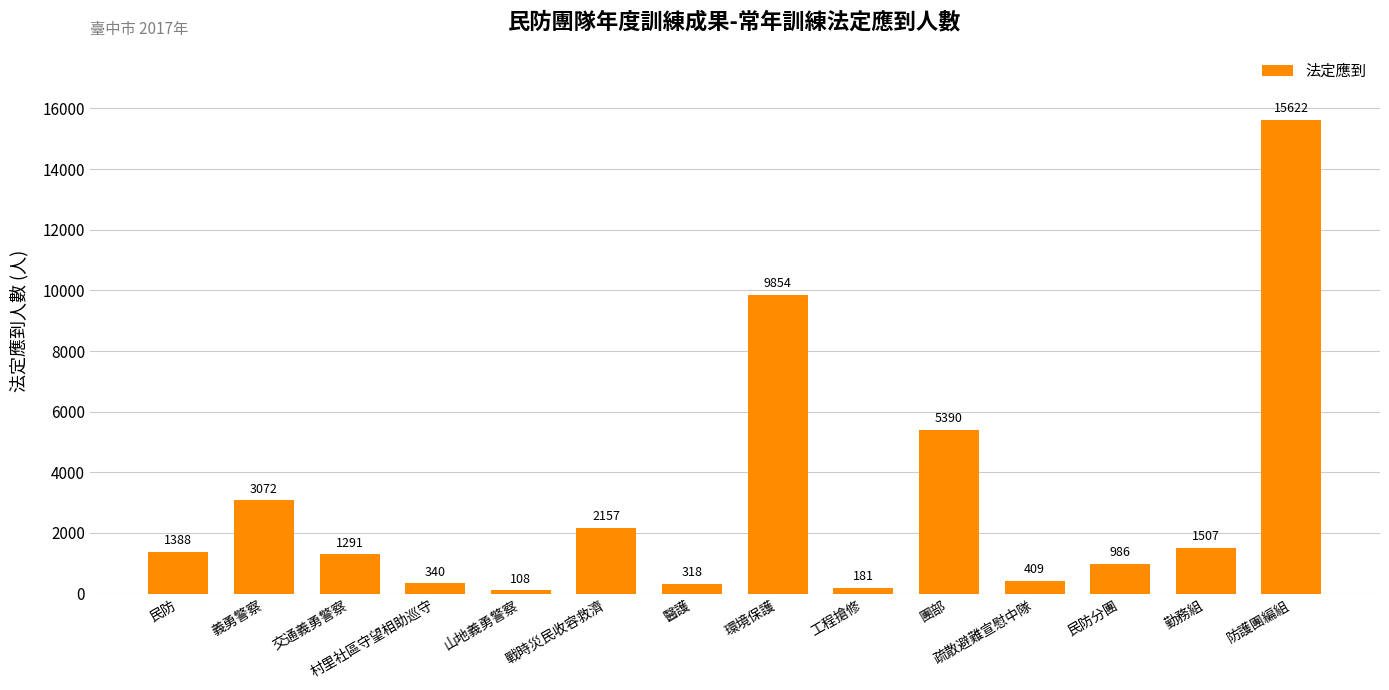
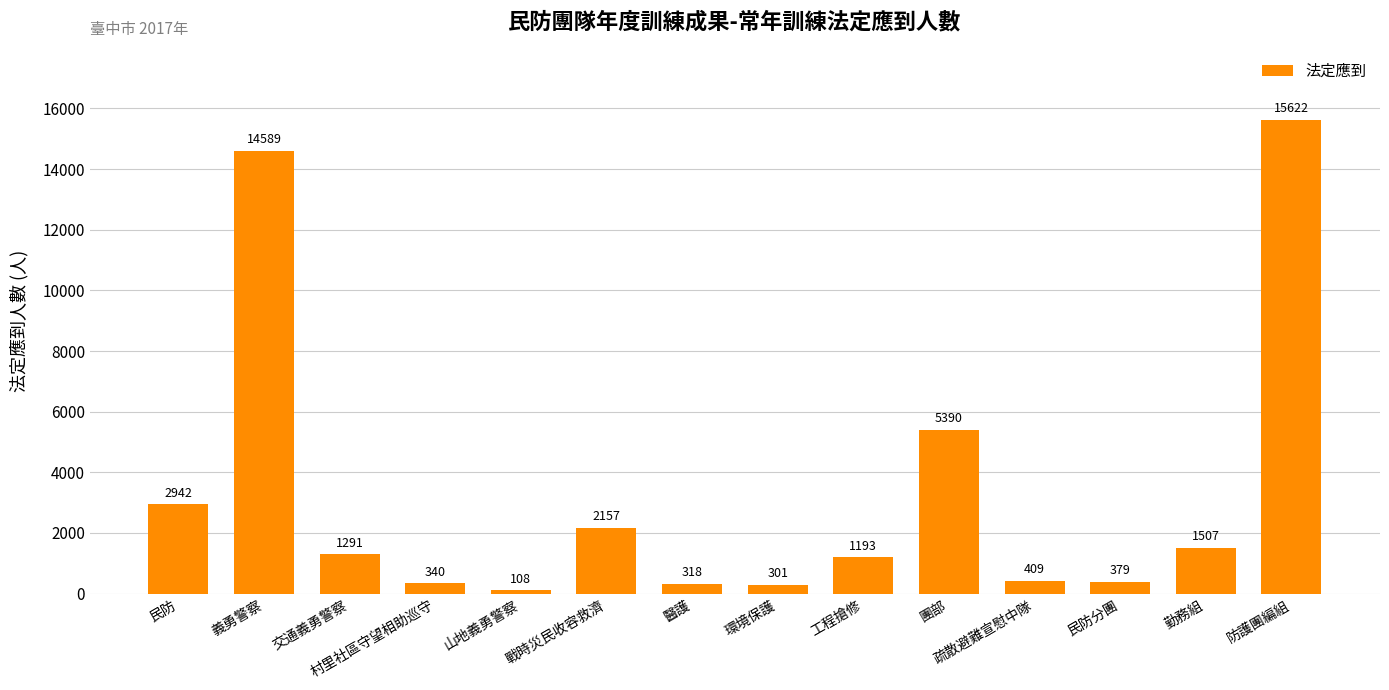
民防: 1388 -> 2942
義勇警察: 3072 -> 14589
環境保護: 9854 -> 301
工程搶修: 181 -> 1193
民防分團: 986 -> 379
